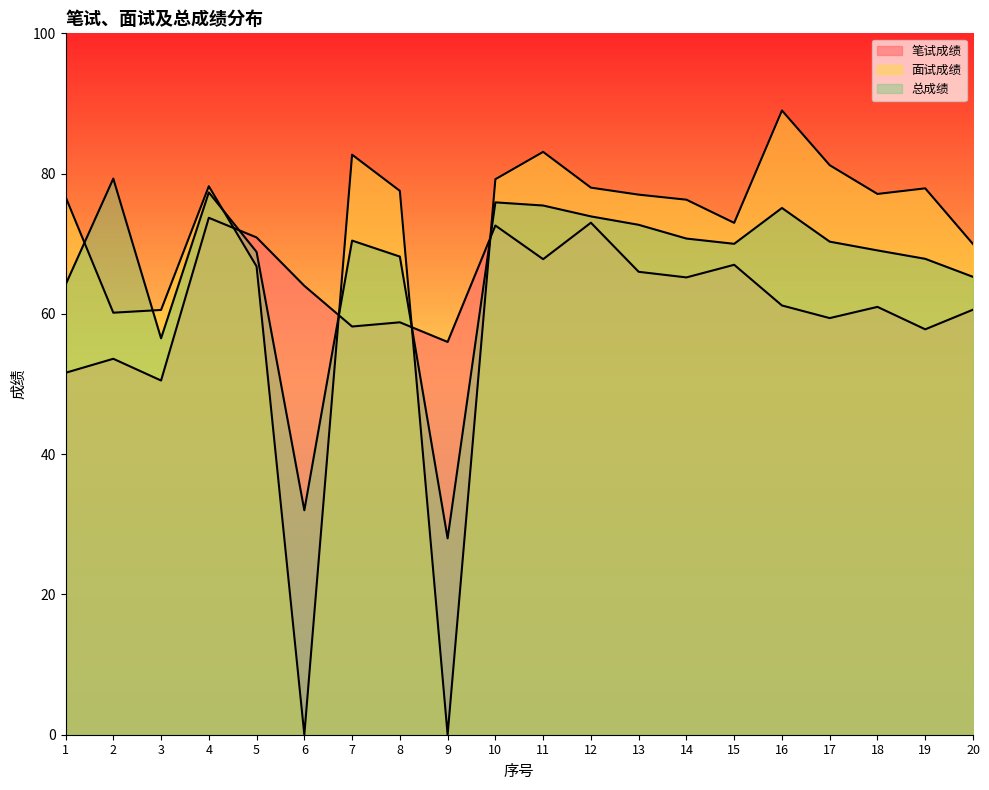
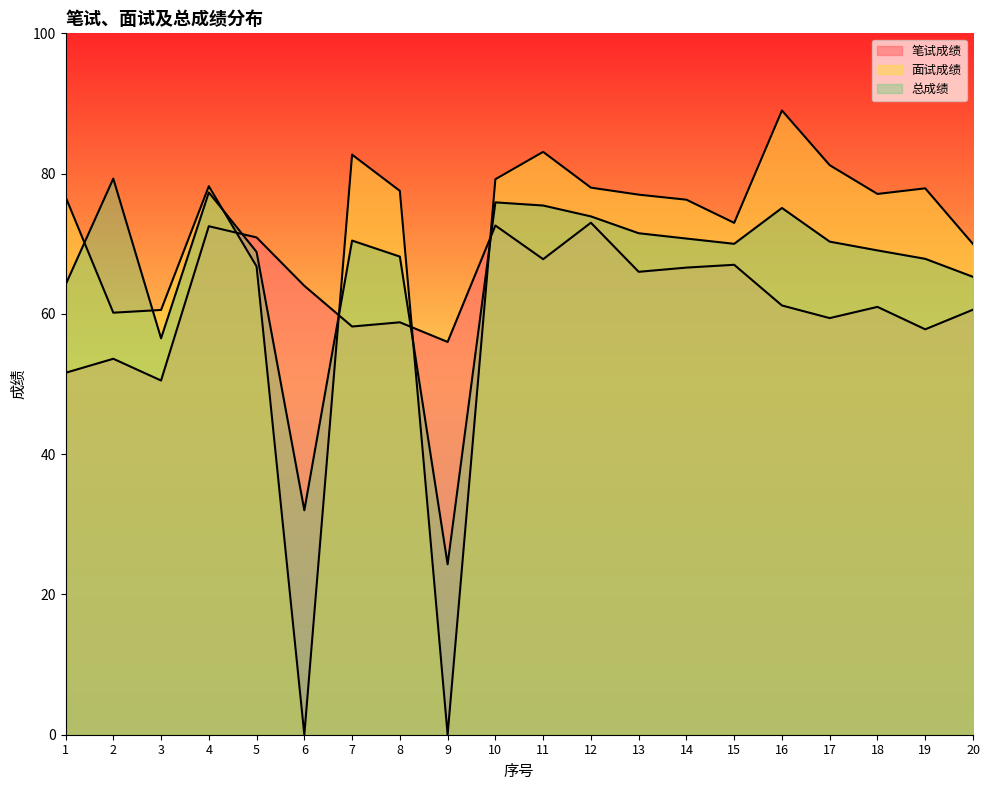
笔试成绩, 4: 74 -> 73
总成绩, 9: 28 -> 24
总成绩, 13: 73 -> 72
笔试成绩, 14: 65 -> 67
